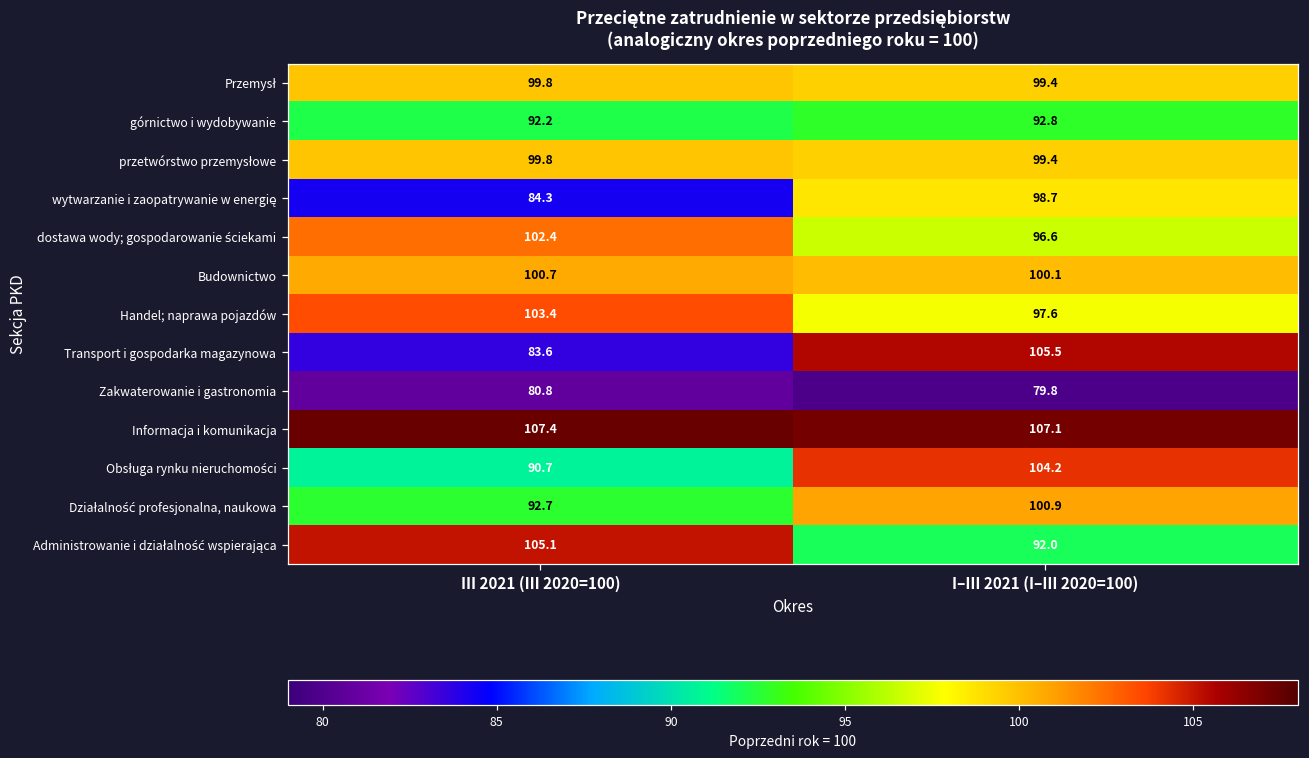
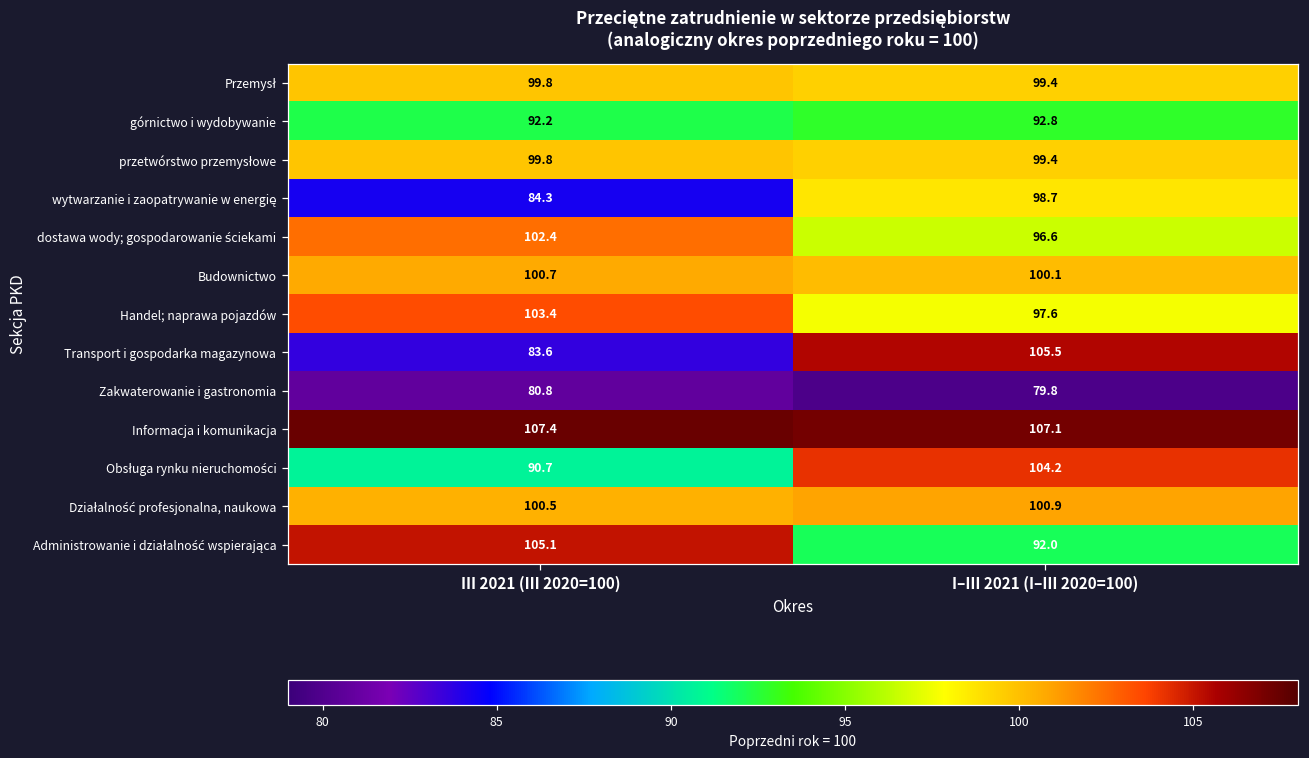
Działalność profesjonalna, naukowa, III 2021 (III 2020=100): 92.7 -> 100.5
